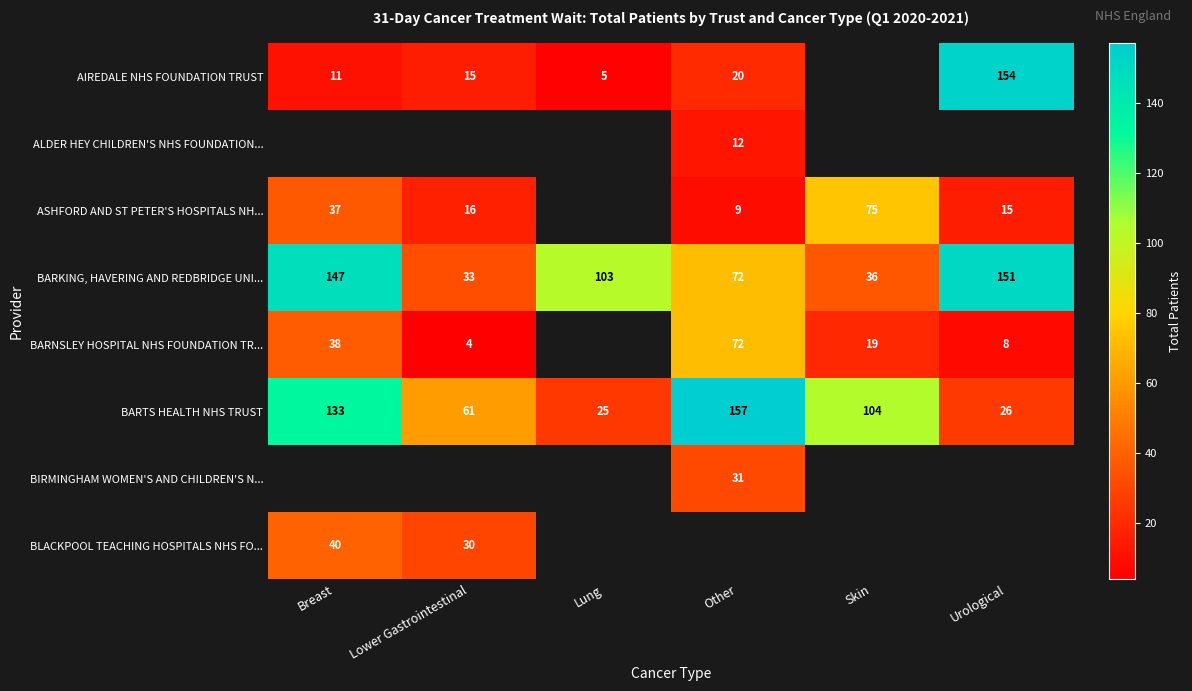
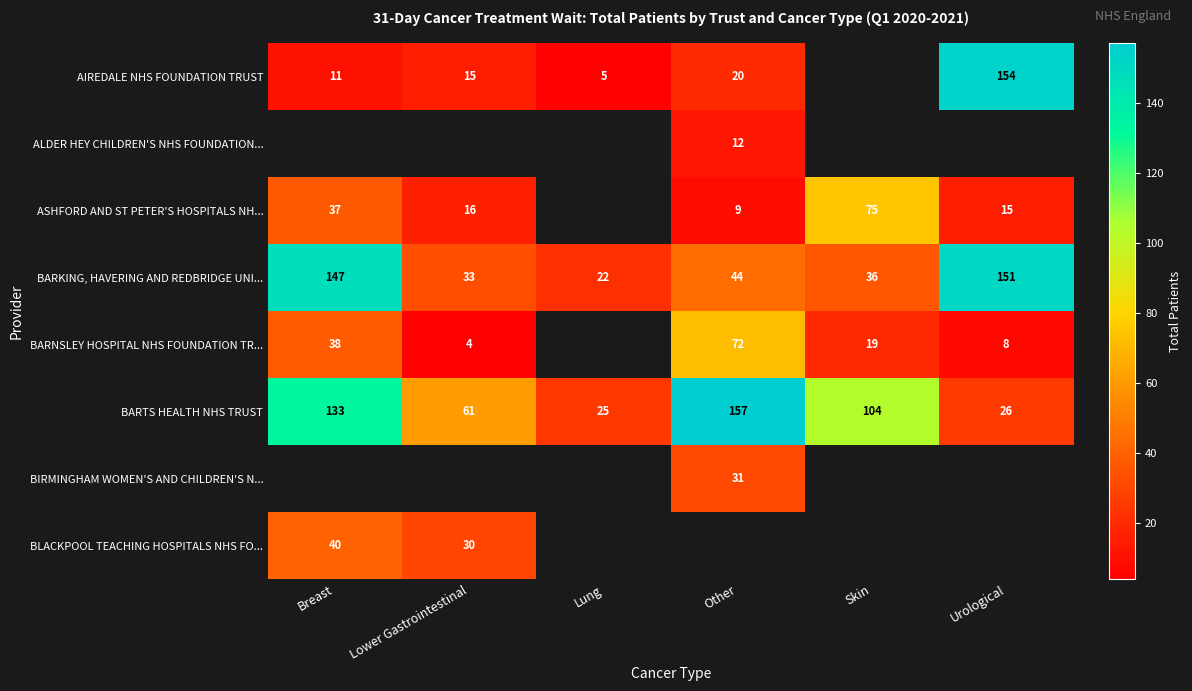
BARKING, HAVERING AND REDBRIDGE UNI..., Lung: 103 -> 22
BARKING, HAVERING AND REDBRIDGE UNI..., Other: 72 -> 44
